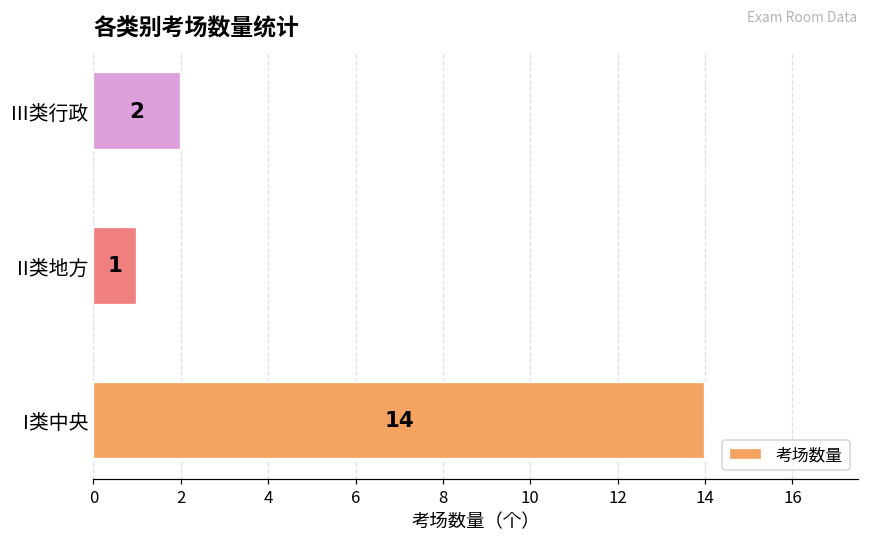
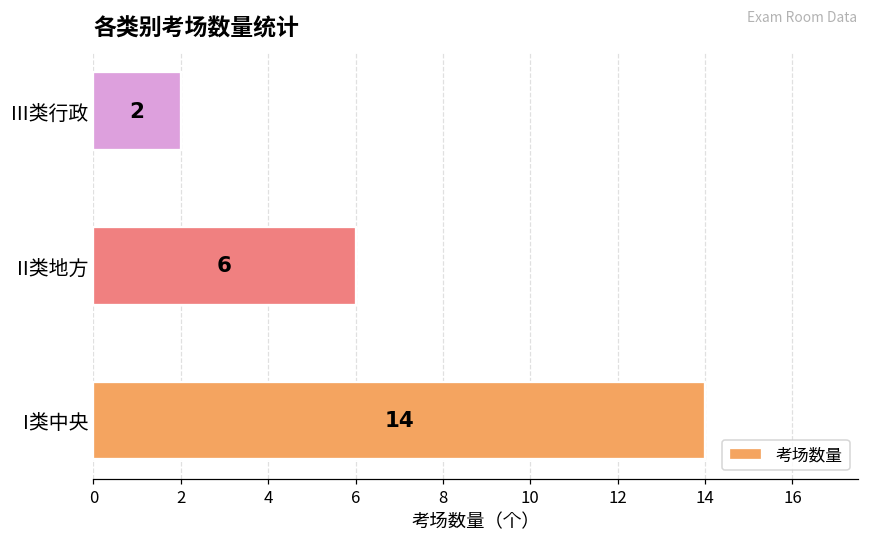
II类地方: 1 -> 6
